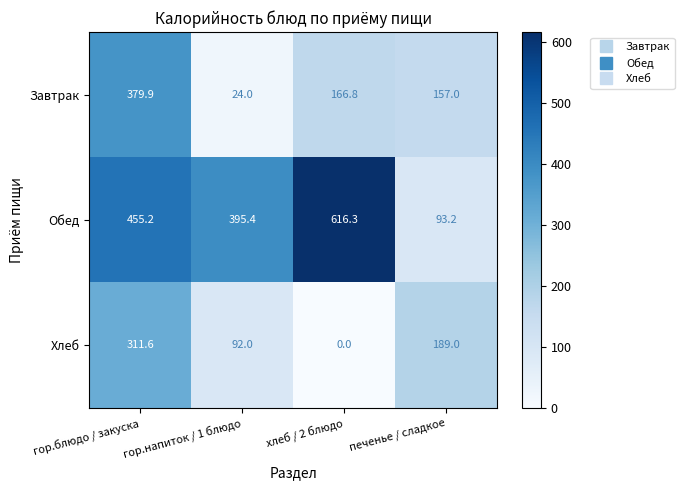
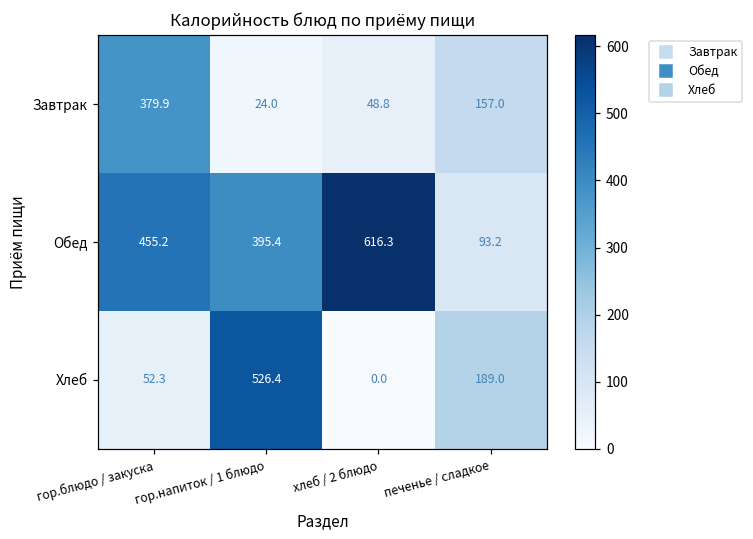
Завтрак, хлеб / 2 блюдо: 166.8 -> 48.8
Хлеб, гор.блюдо / закуска: 311.6 -> 52.3
Хлеб, гор.напиток / 1 блюдо: 92.0 -> 526.4
